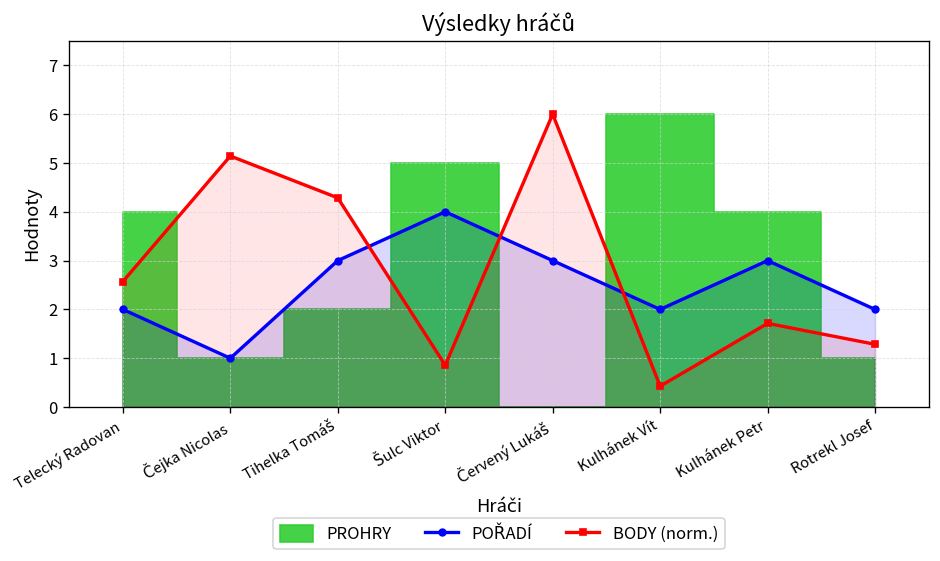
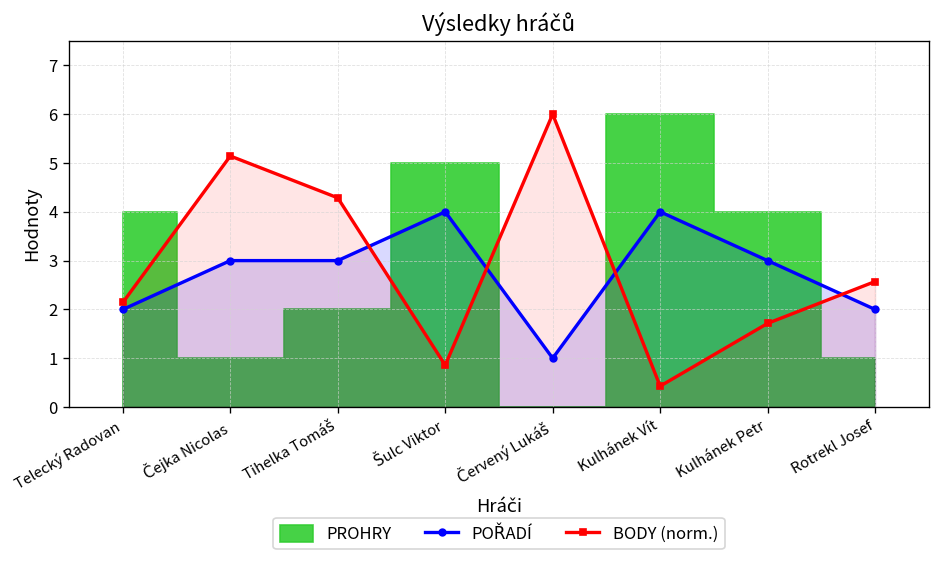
BODY (norm.), Telecký Radovan: 2.6 -> 2.1
POŘADÍ, Čejka Nicolas: 1 -> 3
POŘADÍ, Červený Lukáš: 3 -> 1
POŘADÍ, Kulhánek Vít: 2 -> 4
BODY (norm.), Rotrekl Josef: 1.3 -> 2.6
